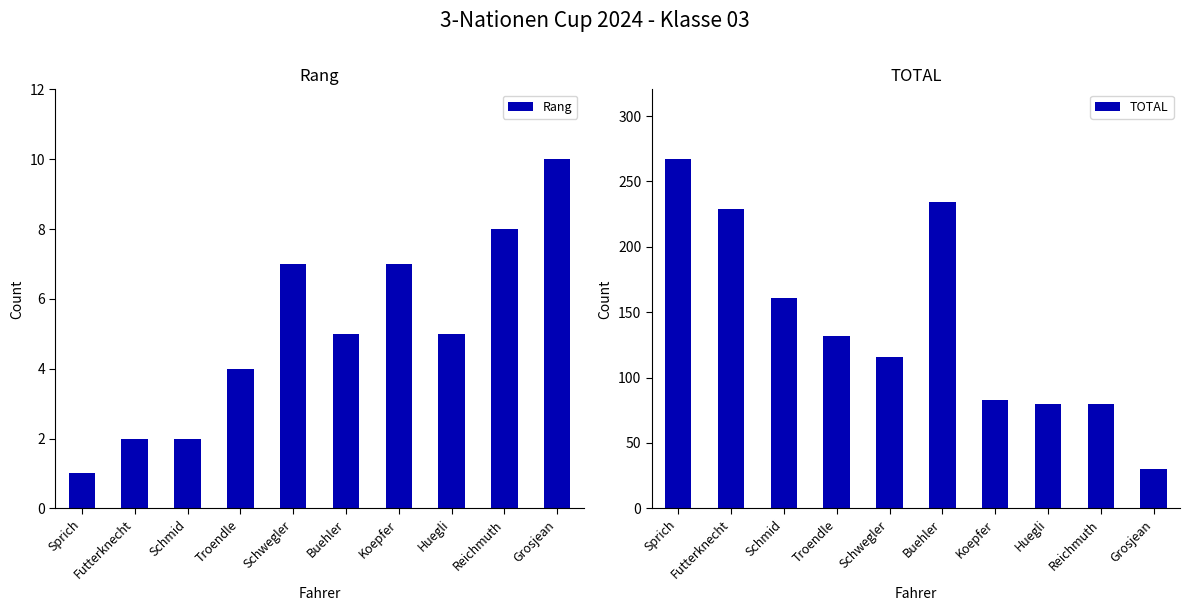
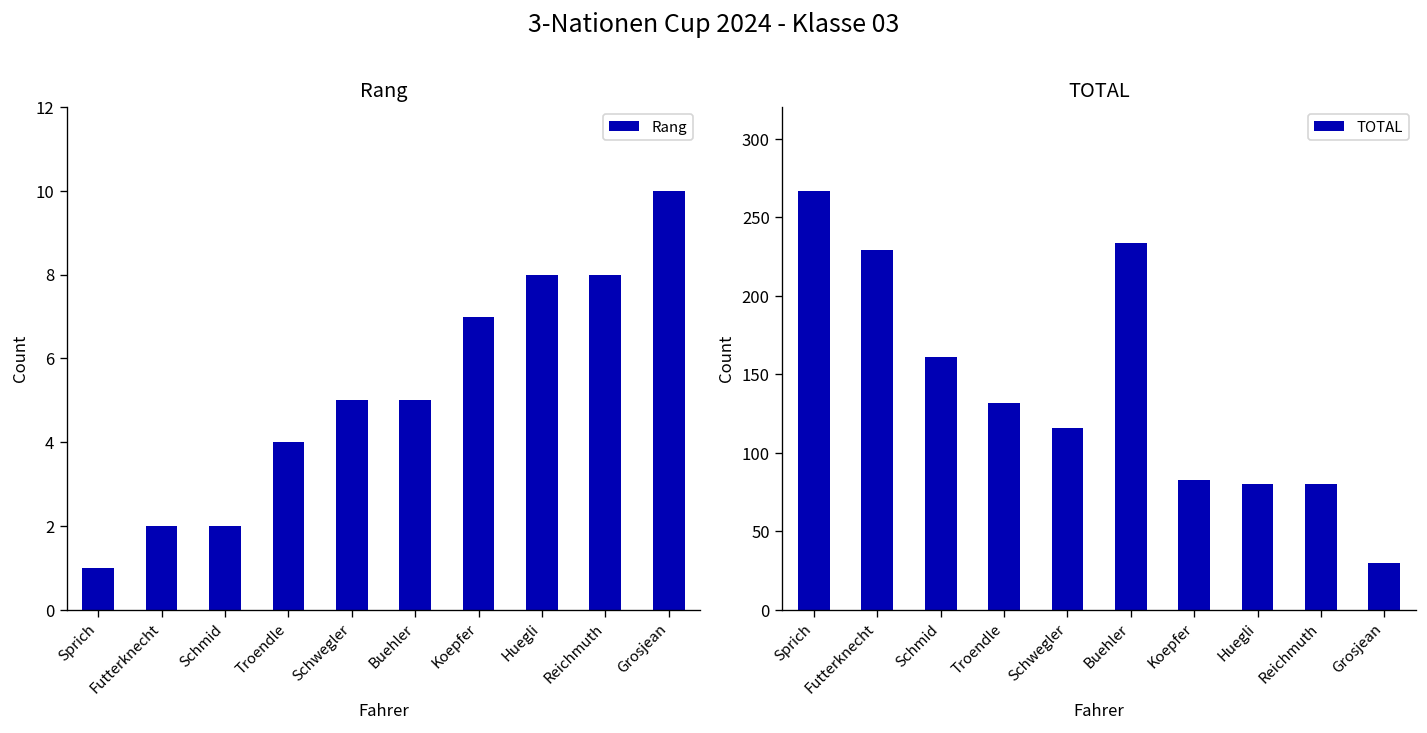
Rang, Schwegler: 7 -> 5
Rang, Huegli: 5 -> 8
